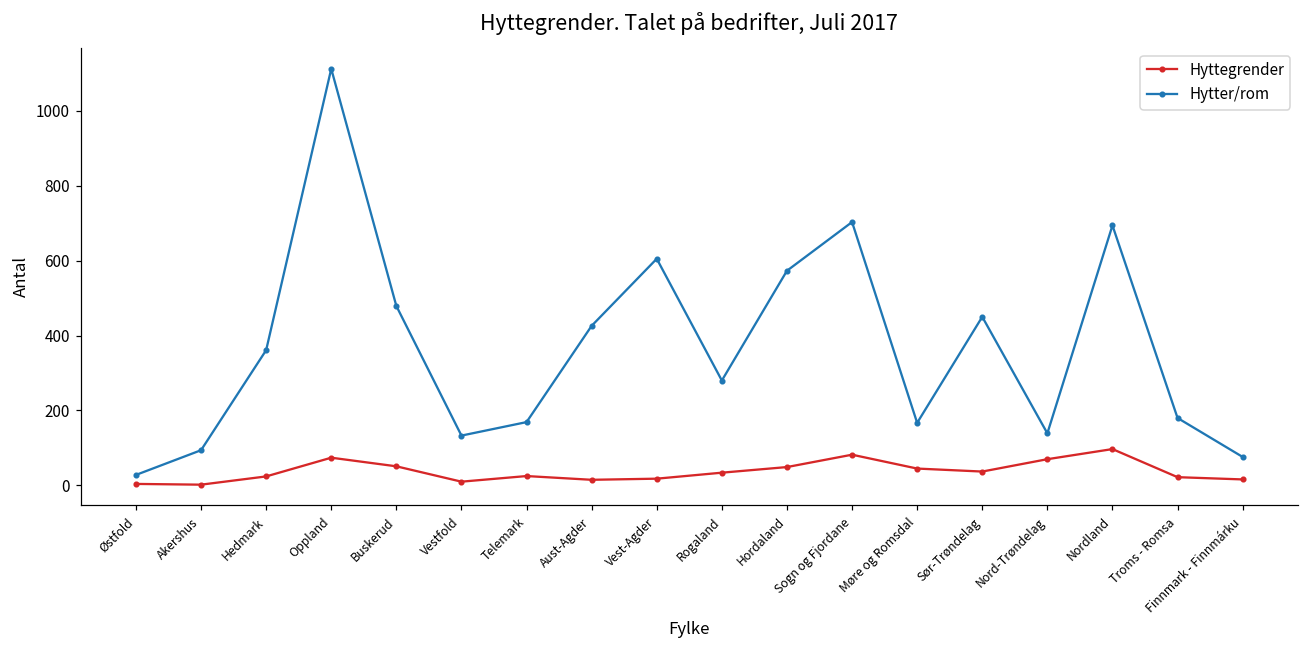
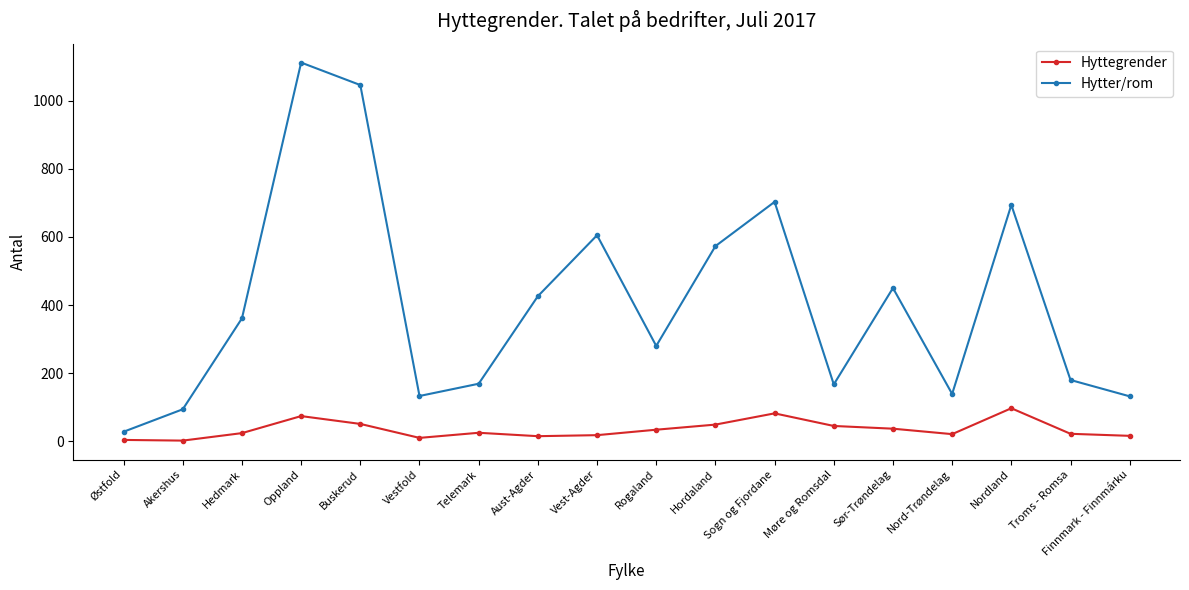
Hytter/rom, Buskerud: 480 -> 1050
Hyttegrender, Nord-Trøndelag: 70 -> 20
Hytter/rom, Finnmark - Finnmárku: 80 -> 130
